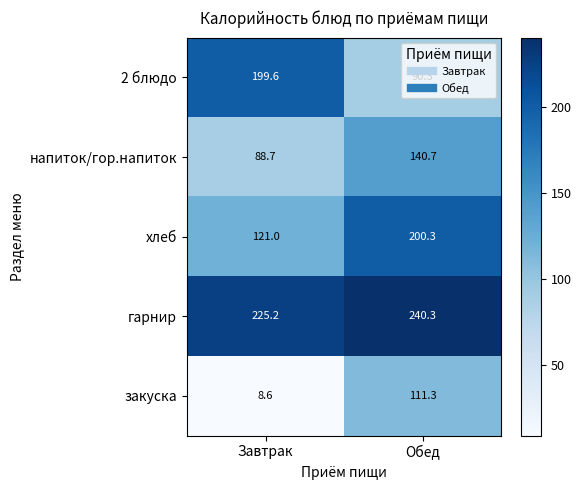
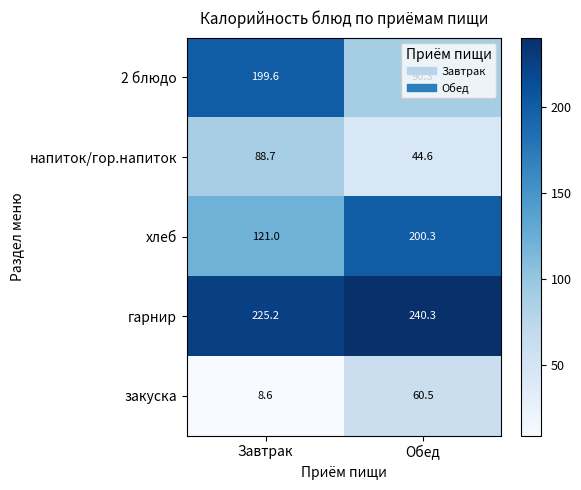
напиток/гор.напиток, Обед: 140.7 -> 44.6
закуска, Обед: 111.3 -> 60.5
